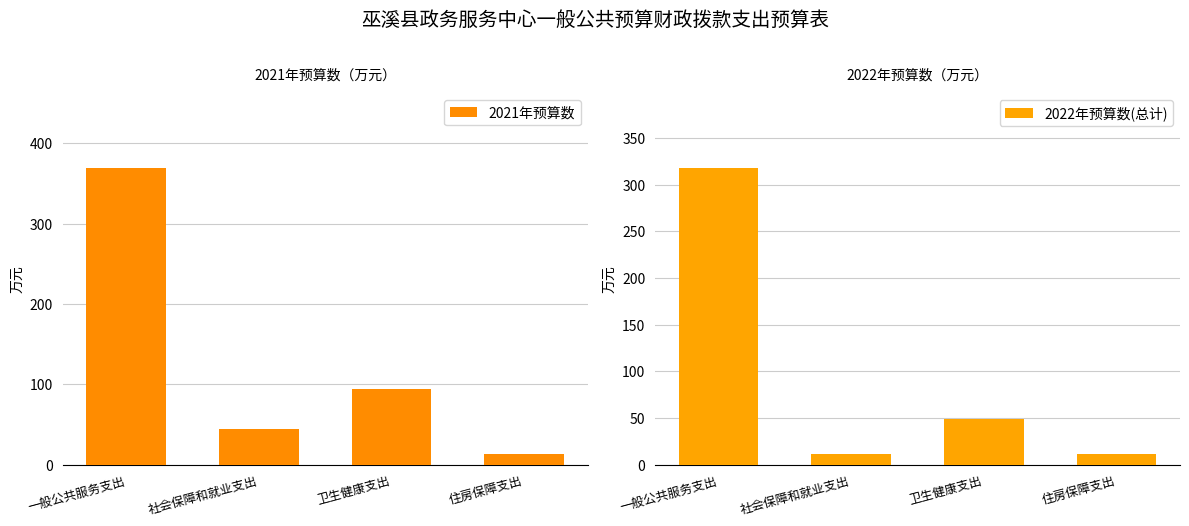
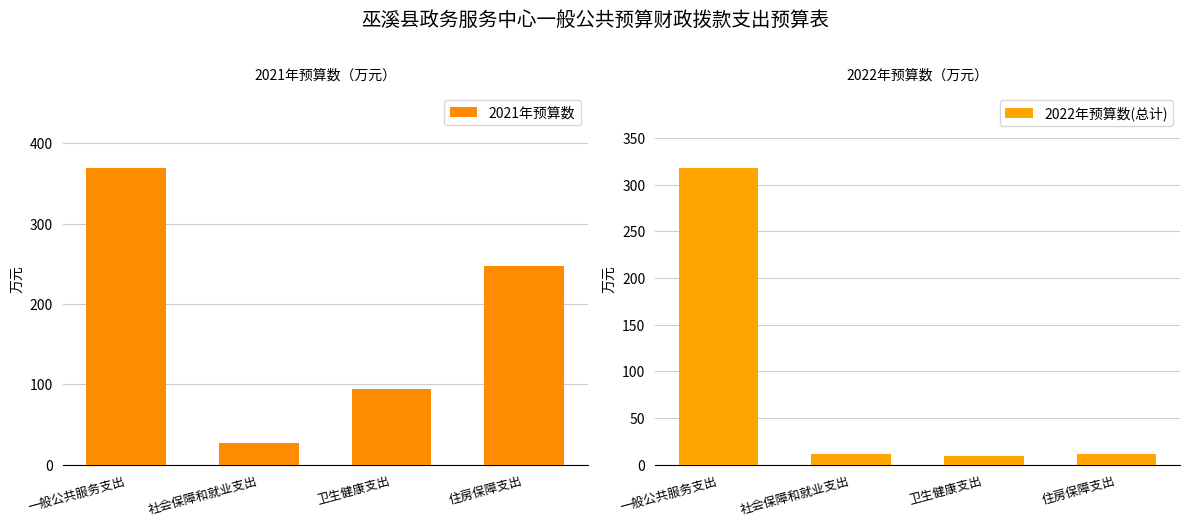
2021年预算数（万元）, 社会保障和就业支出: 40 -> 30
2021年预算数（万元）, 住房保障支出: 10 -> 250
2022年预算数（万元）, 卫生健康支出: 50 -> 10
